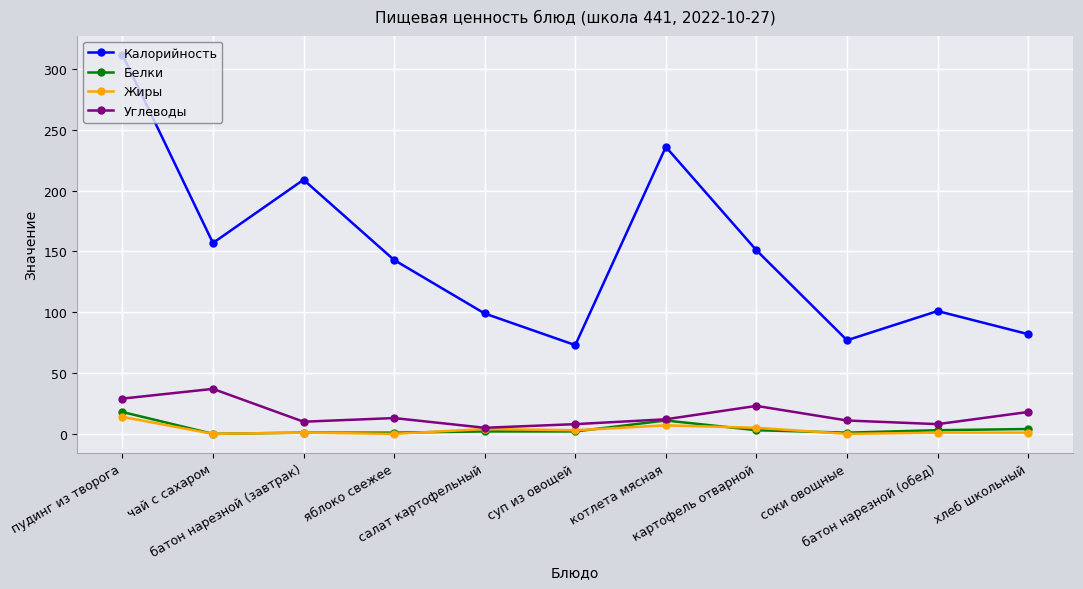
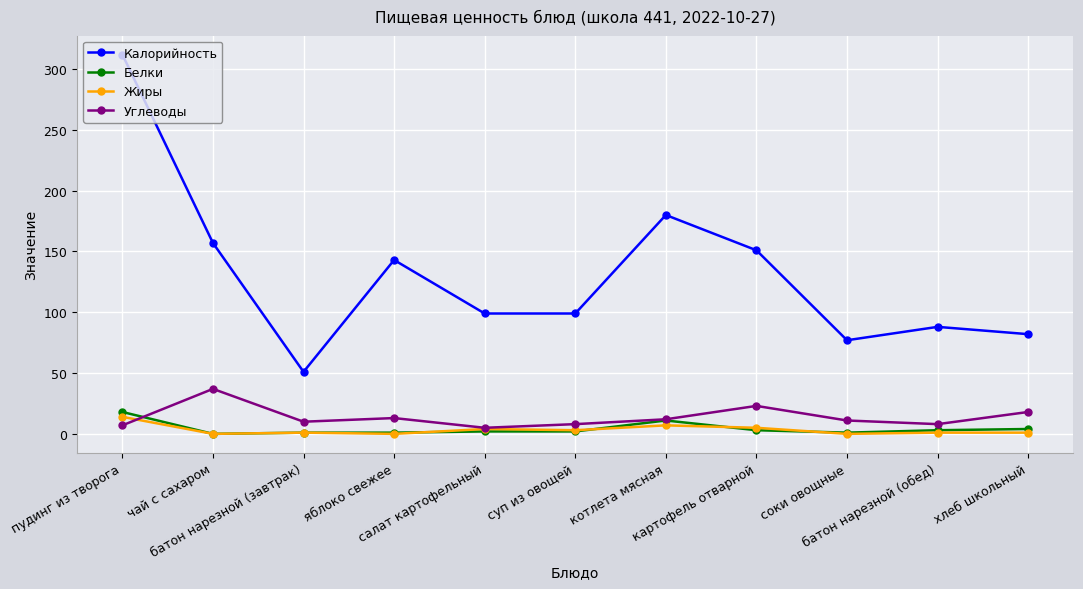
Углеводы, пудинг из творога: 29 -> 7
Калорийность, батон нарезной (завтрак): 209 -> 51
Калорийность, суп из овощей: 73 -> 99
Калорийность, котлета мясная: 236 -> 180
Калорийность, батон нарезной (обед): 101 -> 88
